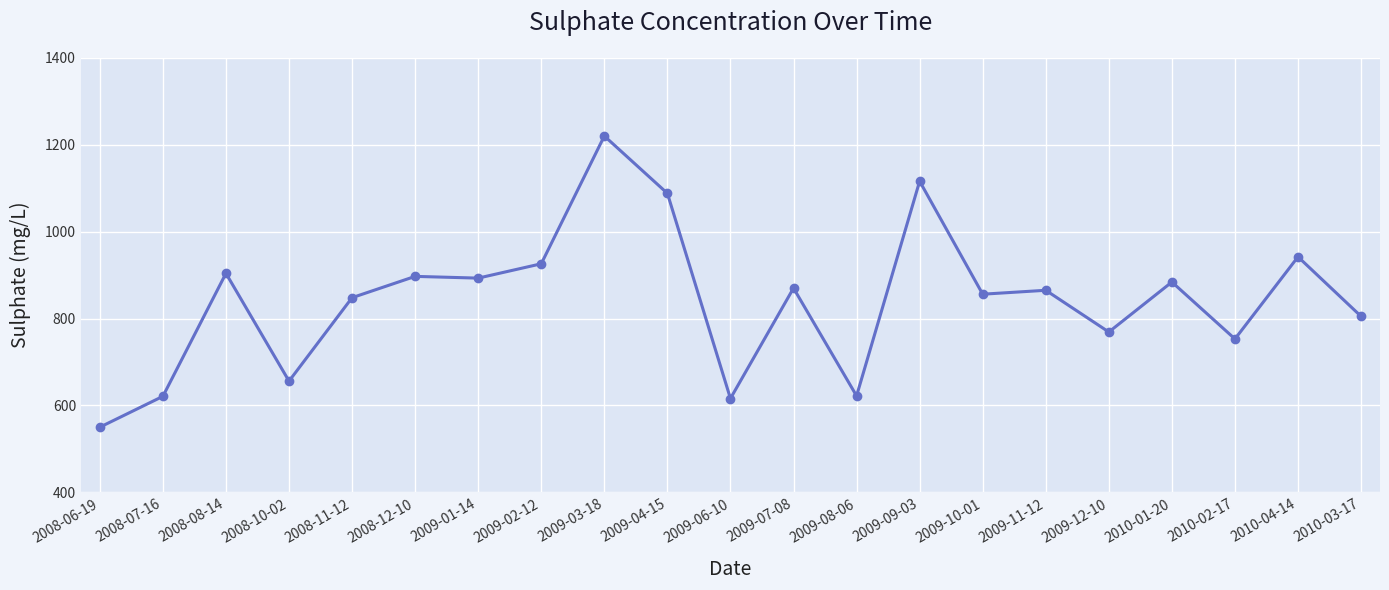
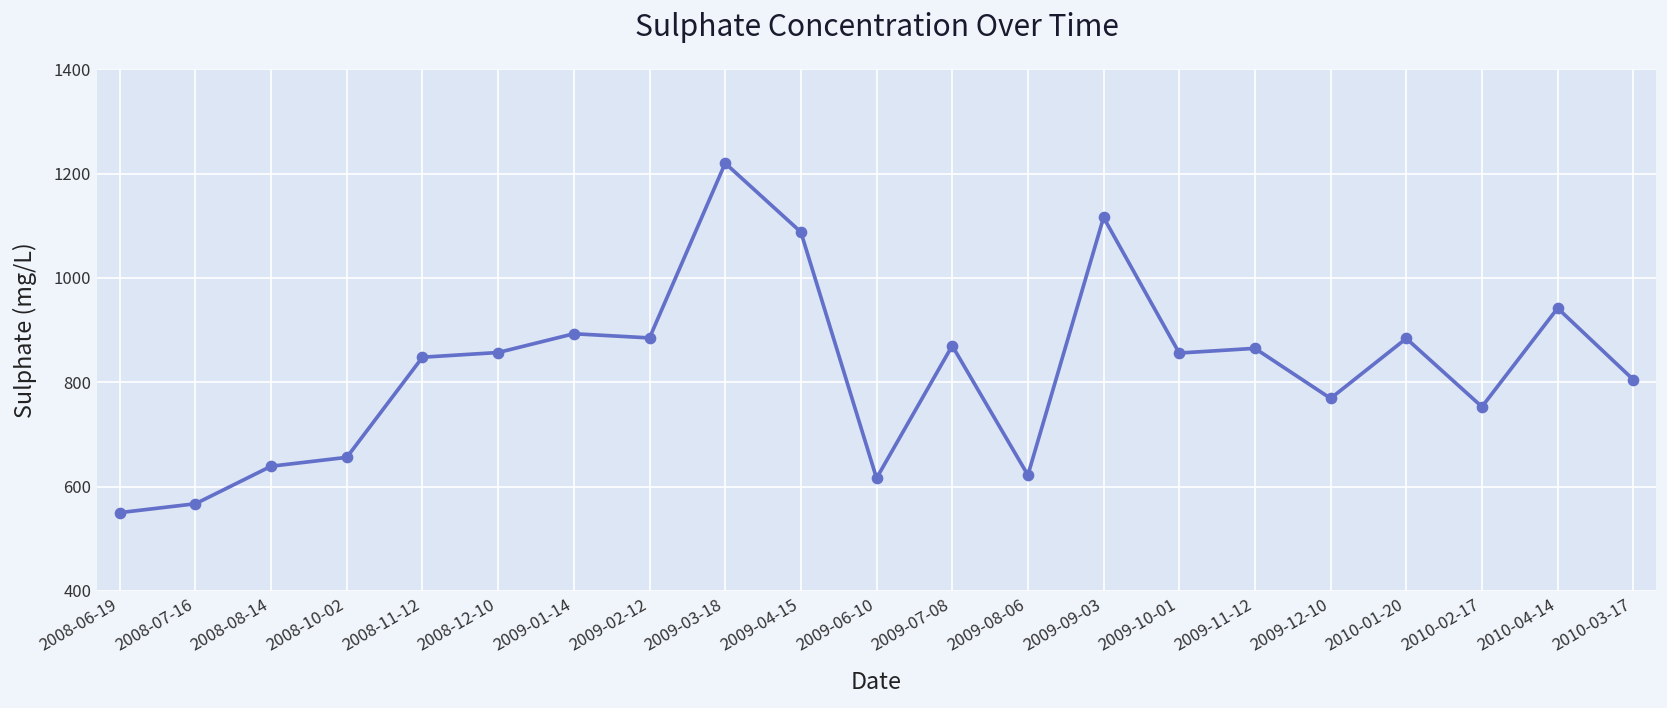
2008-07-16: 620 -> 570
2008-08-14: 900 -> 640
2008-12-10: 900 -> 860
2009-02-12: 930 -> 890
